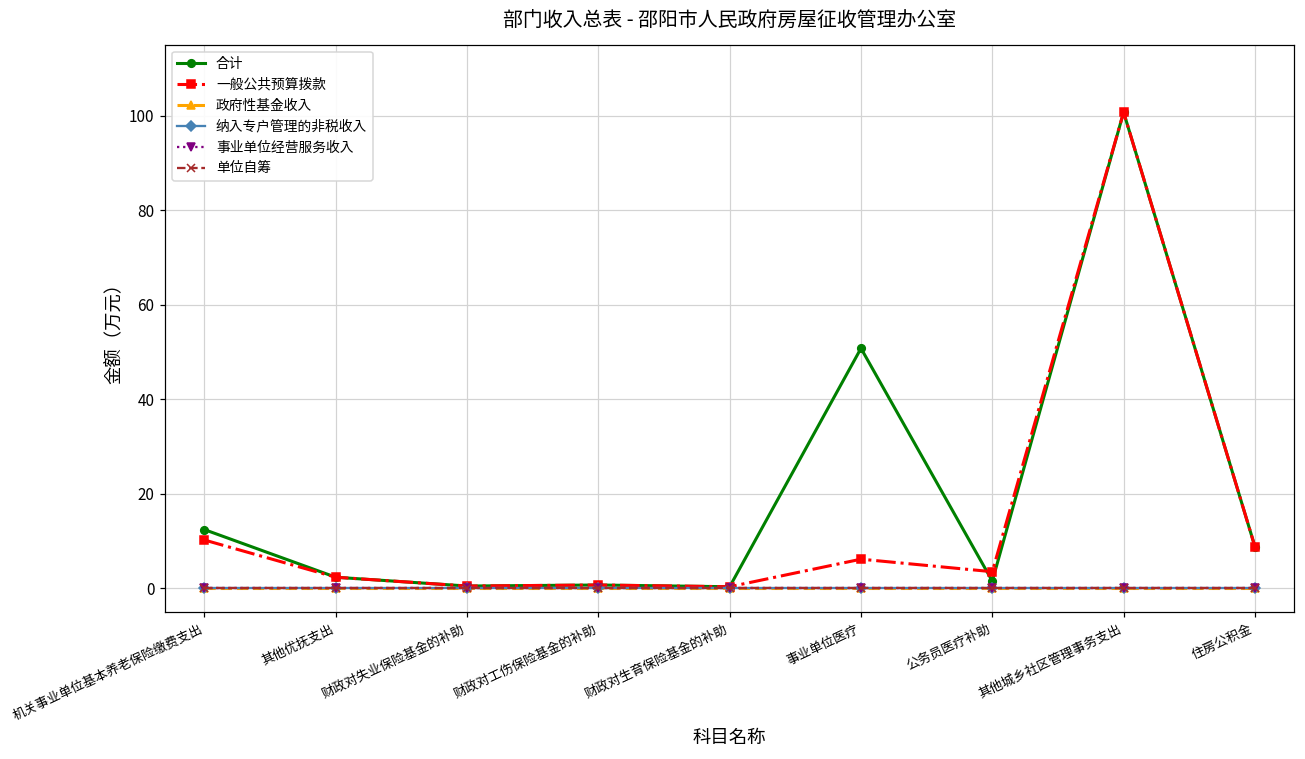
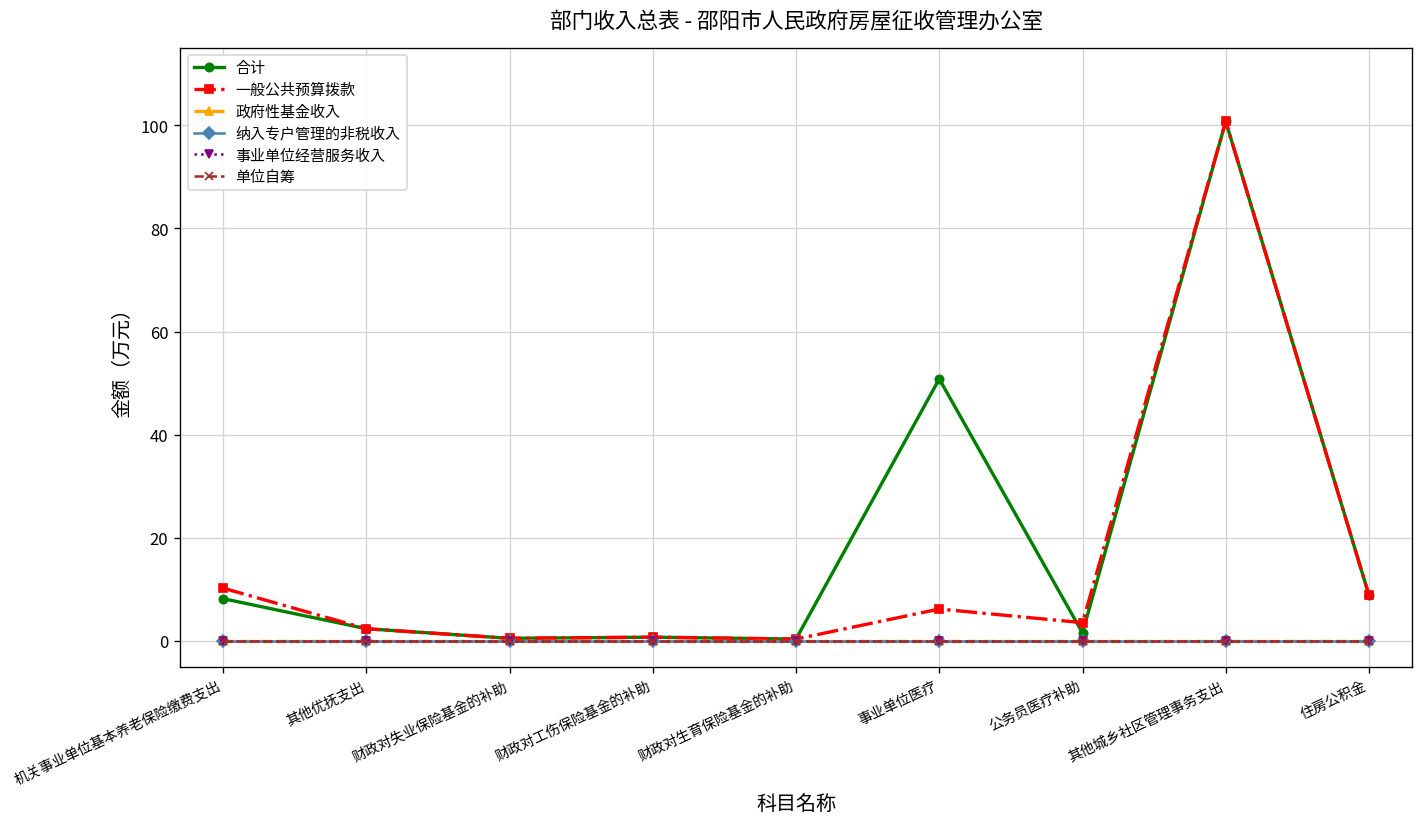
合计, 机关事业单位基本养老保险缴费支出: 12 -> 8
